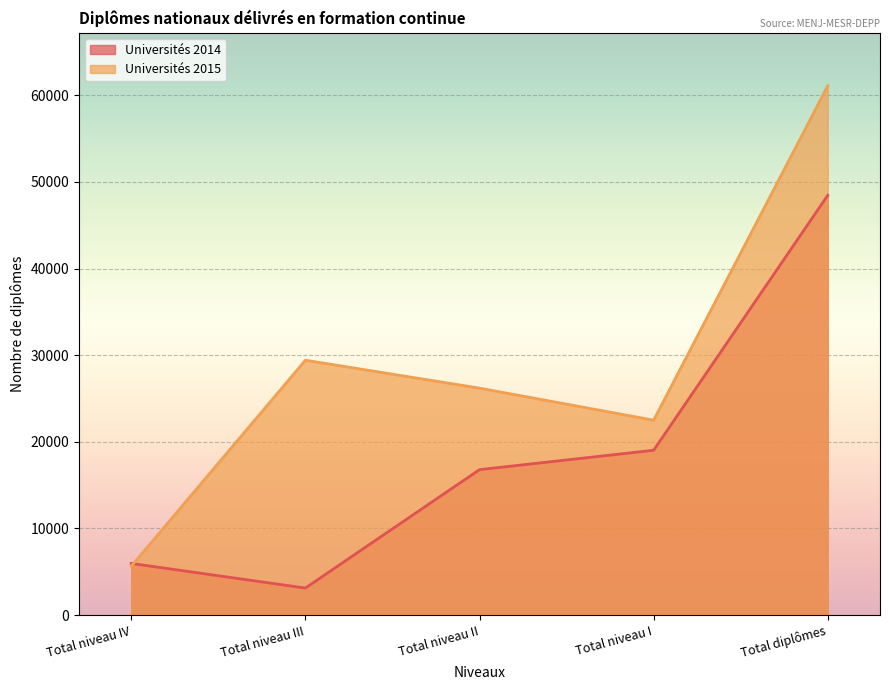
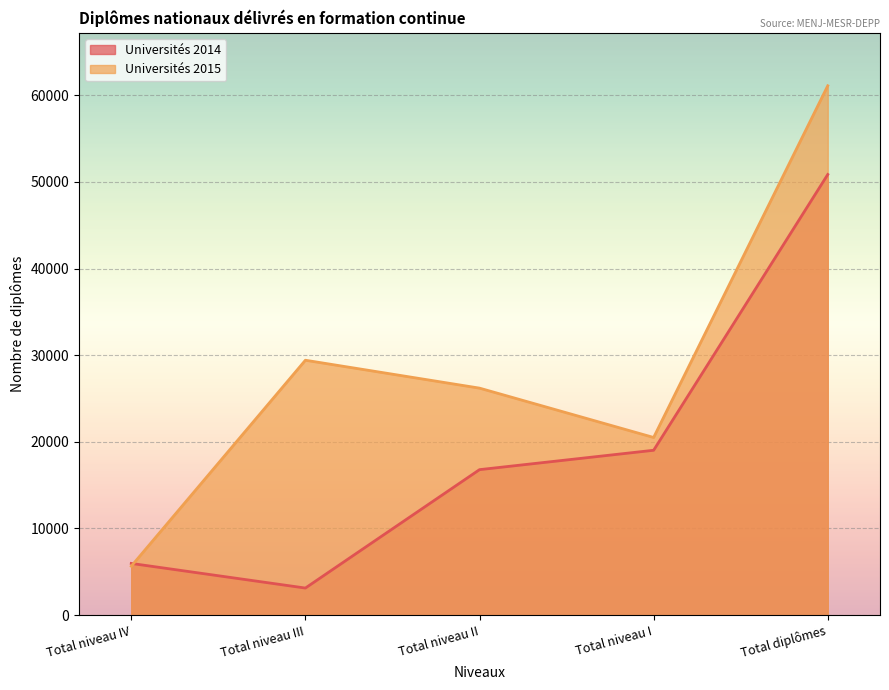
Universités 2015, Total niveau I: 22000 -> 21000
Universités 2014, Total diplômes: 48000 -> 51000
